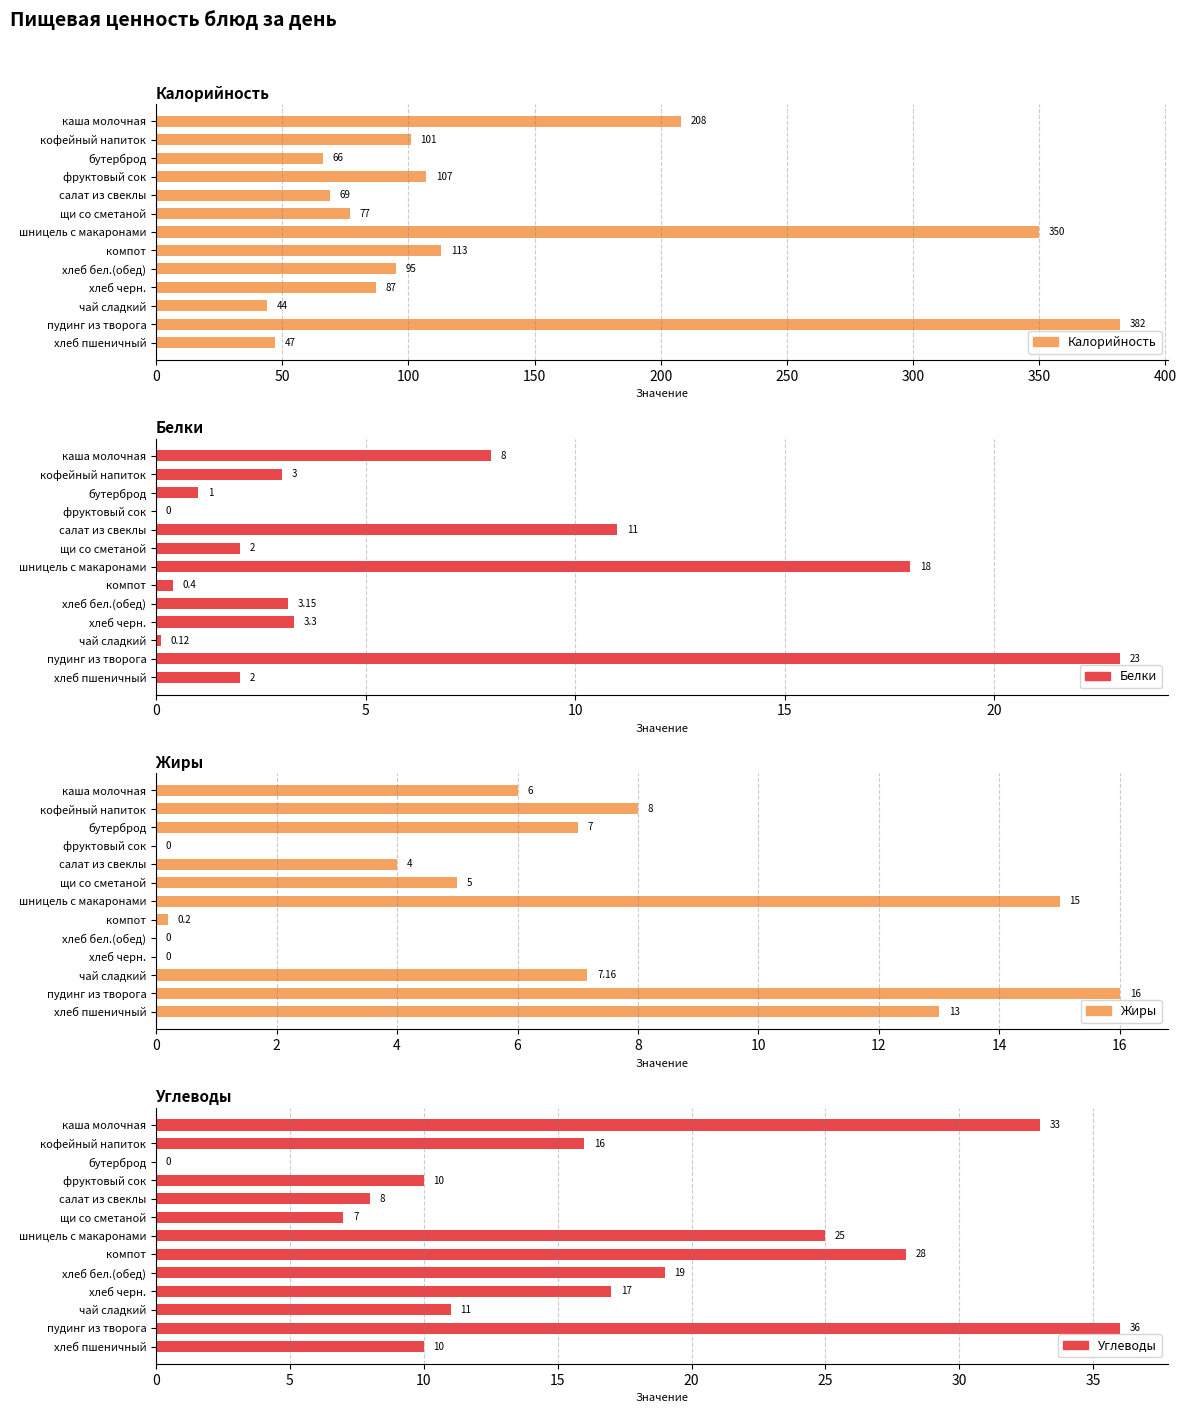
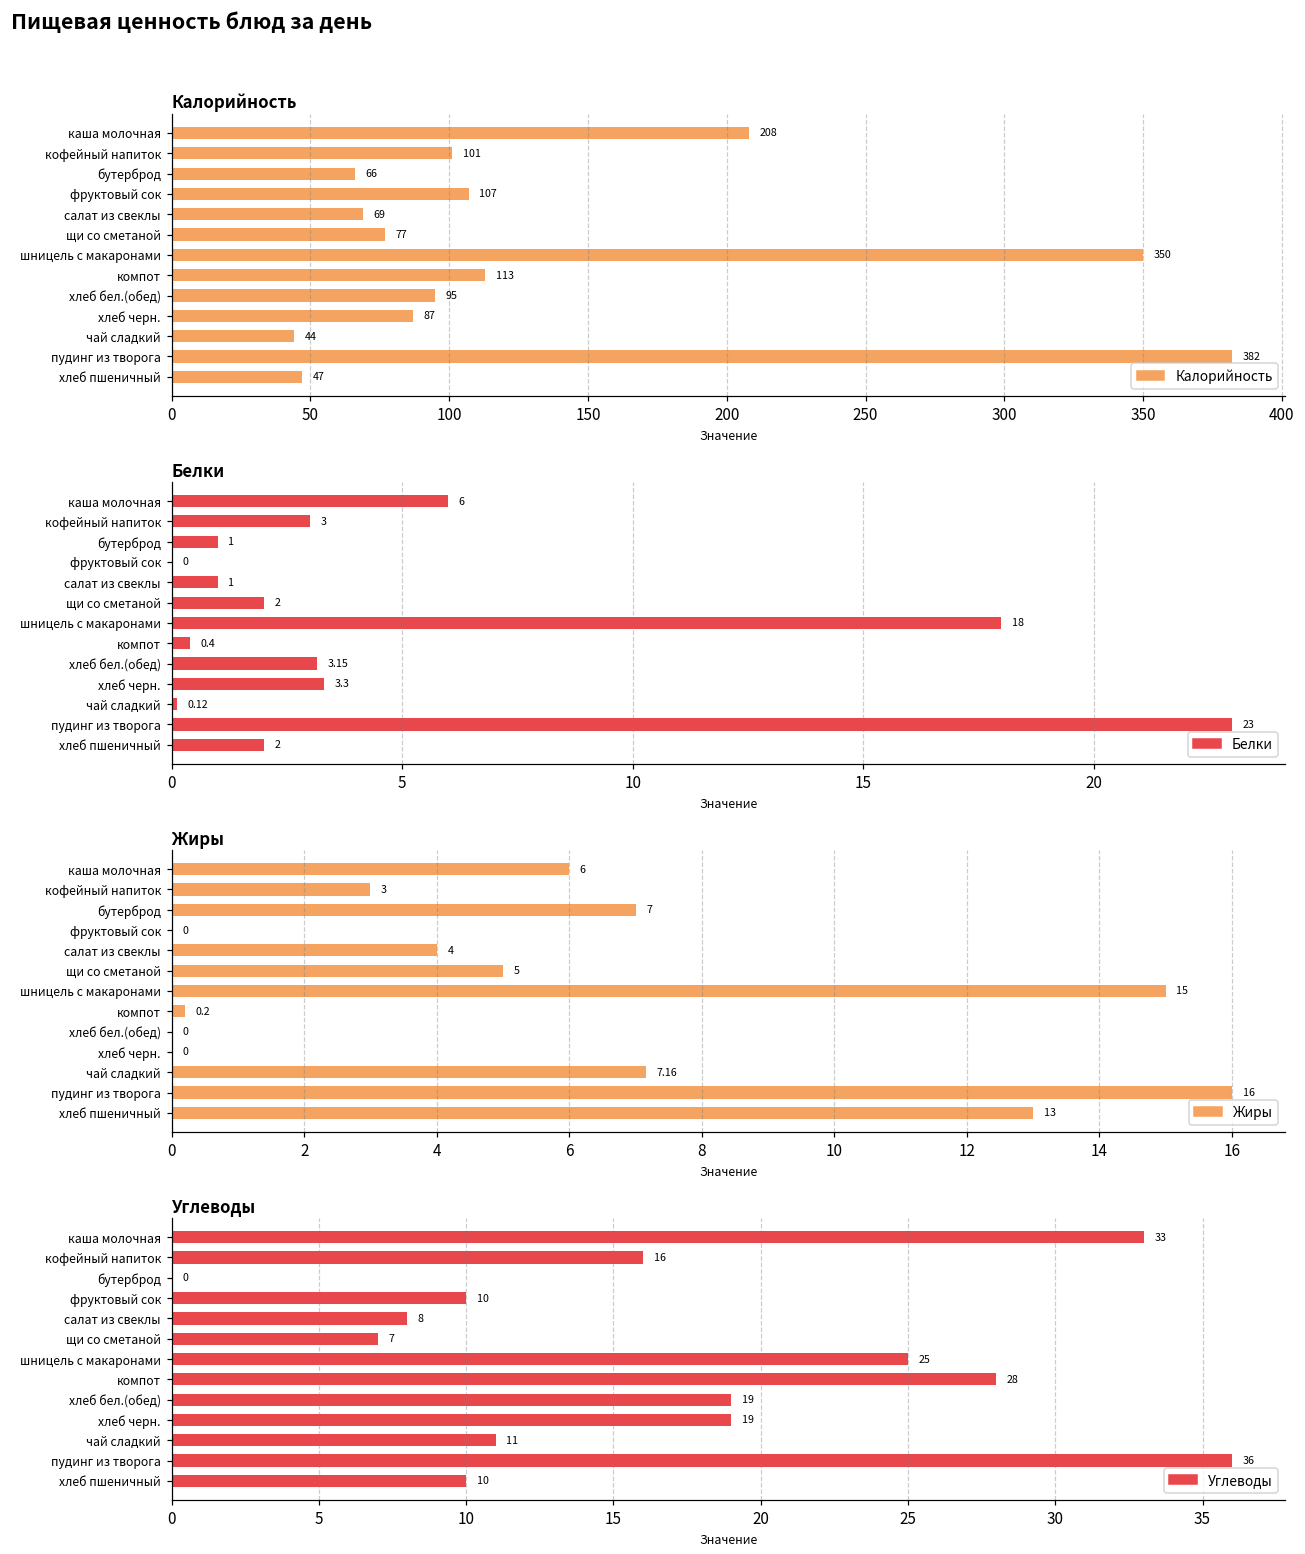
Белки, каша молочная: 8 -> 6
Белки, салат из свеклы: 11 -> 1
Жиры, кофейный напиток: 8 -> 3
Углеводы, хлеб черн.: 17 -> 19
